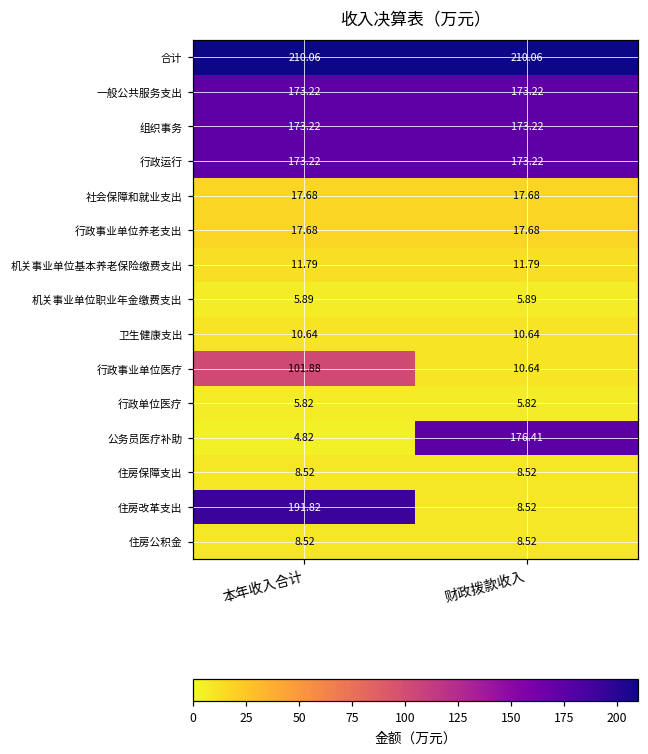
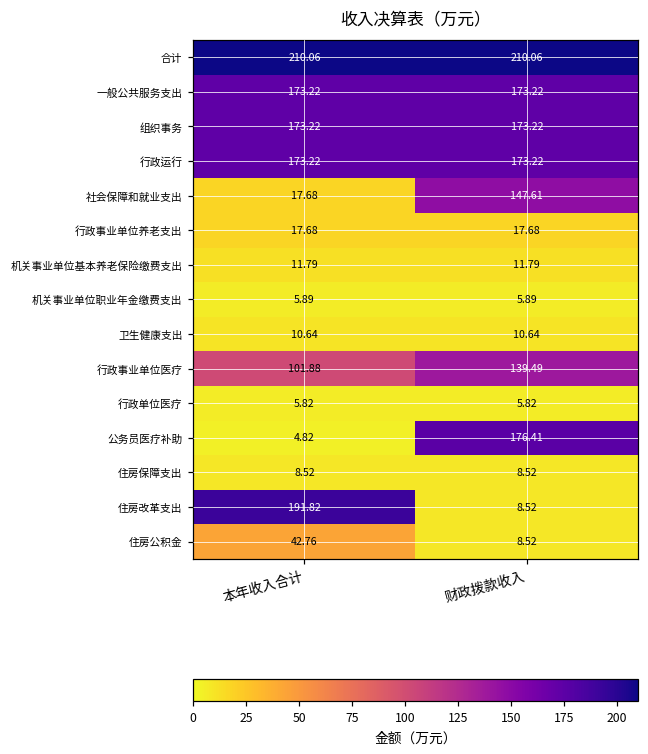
社会保障和就业支出, 财政拨款收入: 17.68 -> 147.61
行政事业单位医疗, 财政拨款收入: 10.64 -> 139.49
住房公积金, 本年收入合计: 8.52 -> 42.76
